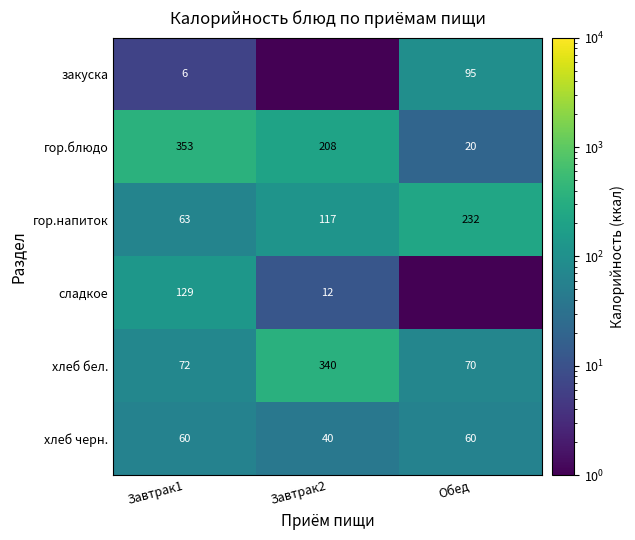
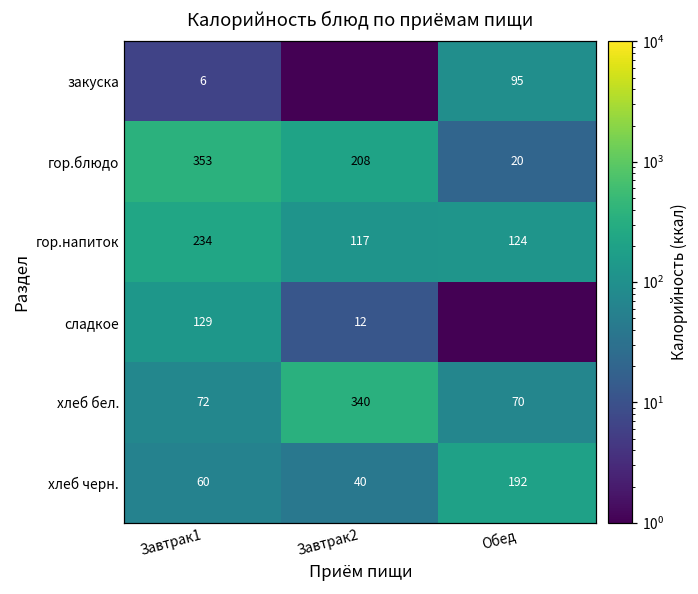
гор.напиток, Завтрак1: 63 -> 234
гор.напиток, Обед: 232 -> 124
хлеб черн., Обед: 60 -> 192
